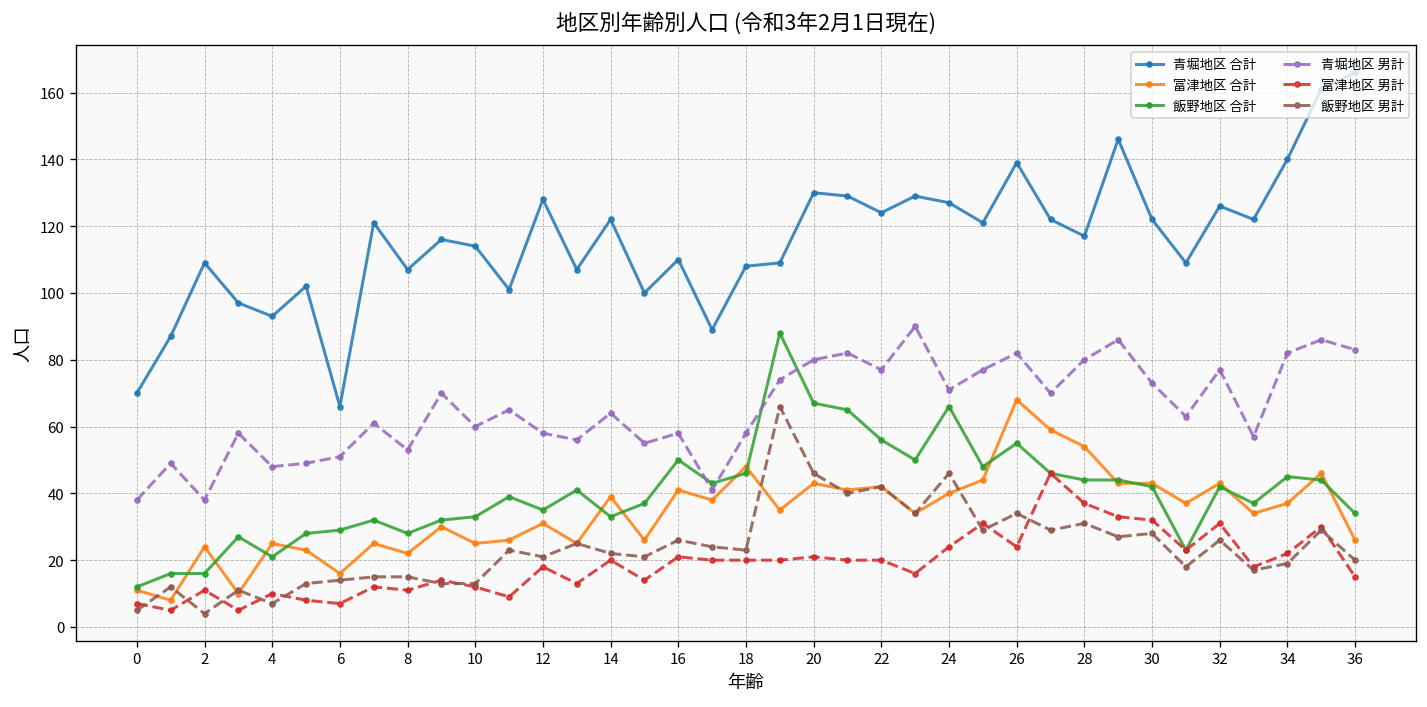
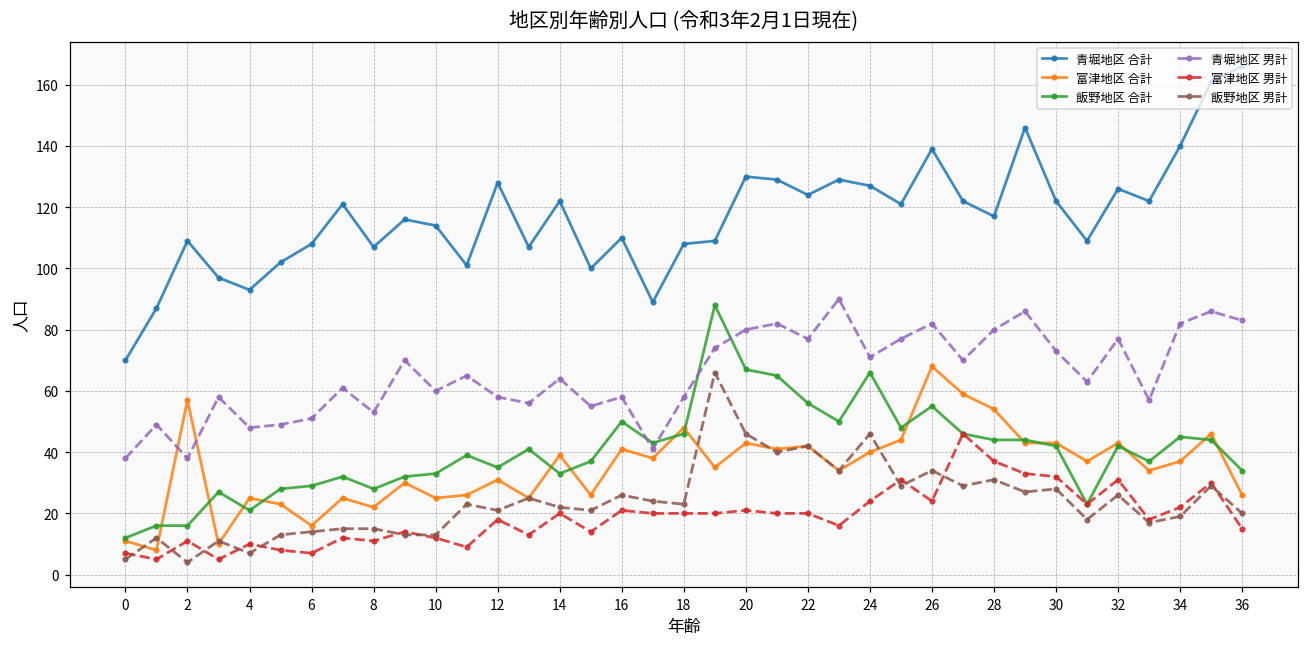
富津地区 合計, 2: 24 -> 57
青堀地区 合計, 6: 66 -> 108
